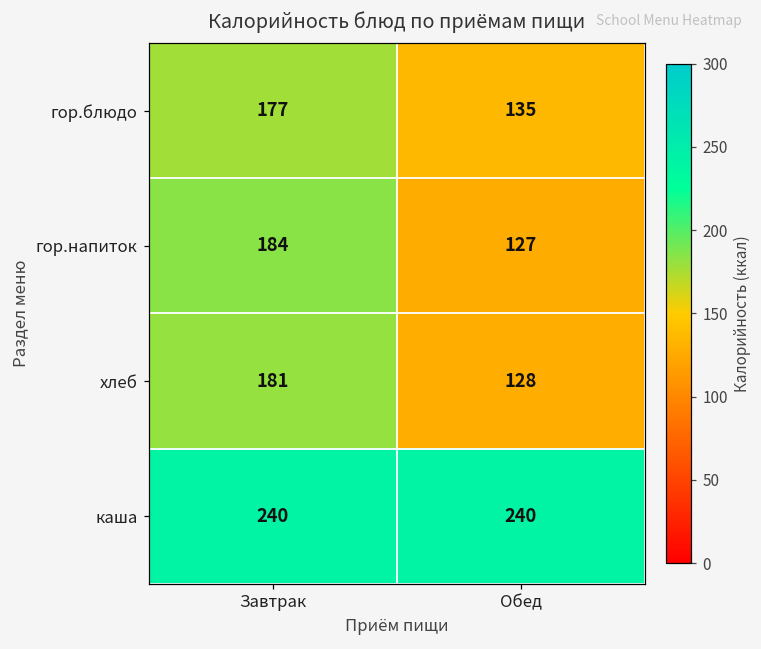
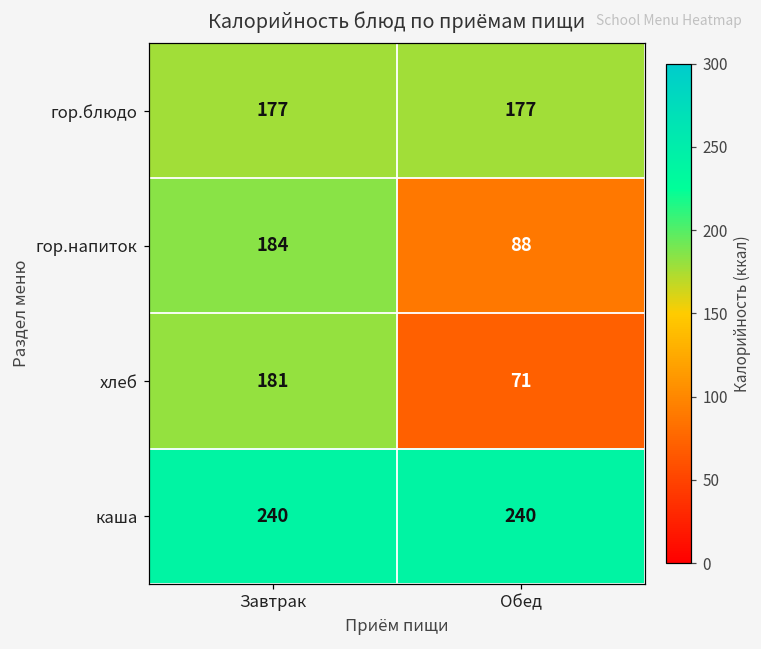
гор.блюдо, Обед: 135 -> 177
гор.напиток, Обед: 127 -> 88
хлеб, Обед: 128 -> 71
